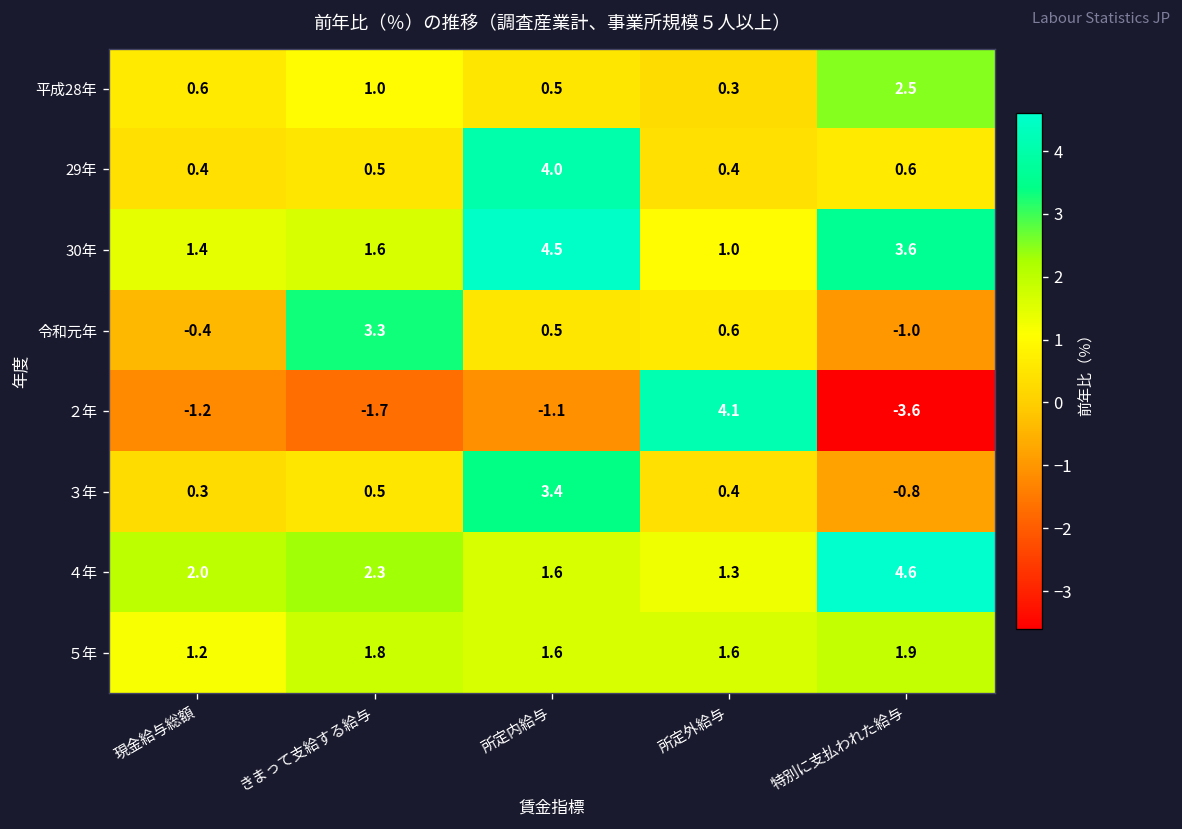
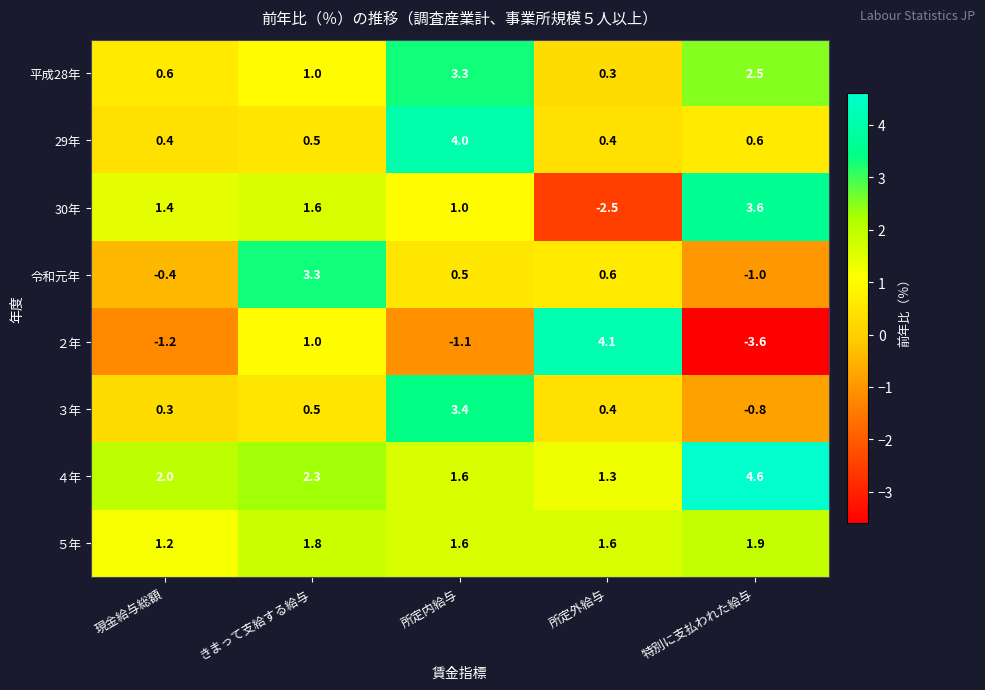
平成28年, 所定内給与: 0.5 -> 3.3
30年, 所定内給与: 4.5 -> 1.0
30年, 所定外給与: 1.0 -> -2.5
２年, きまって支給する給与: -1.7 -> 1.0
